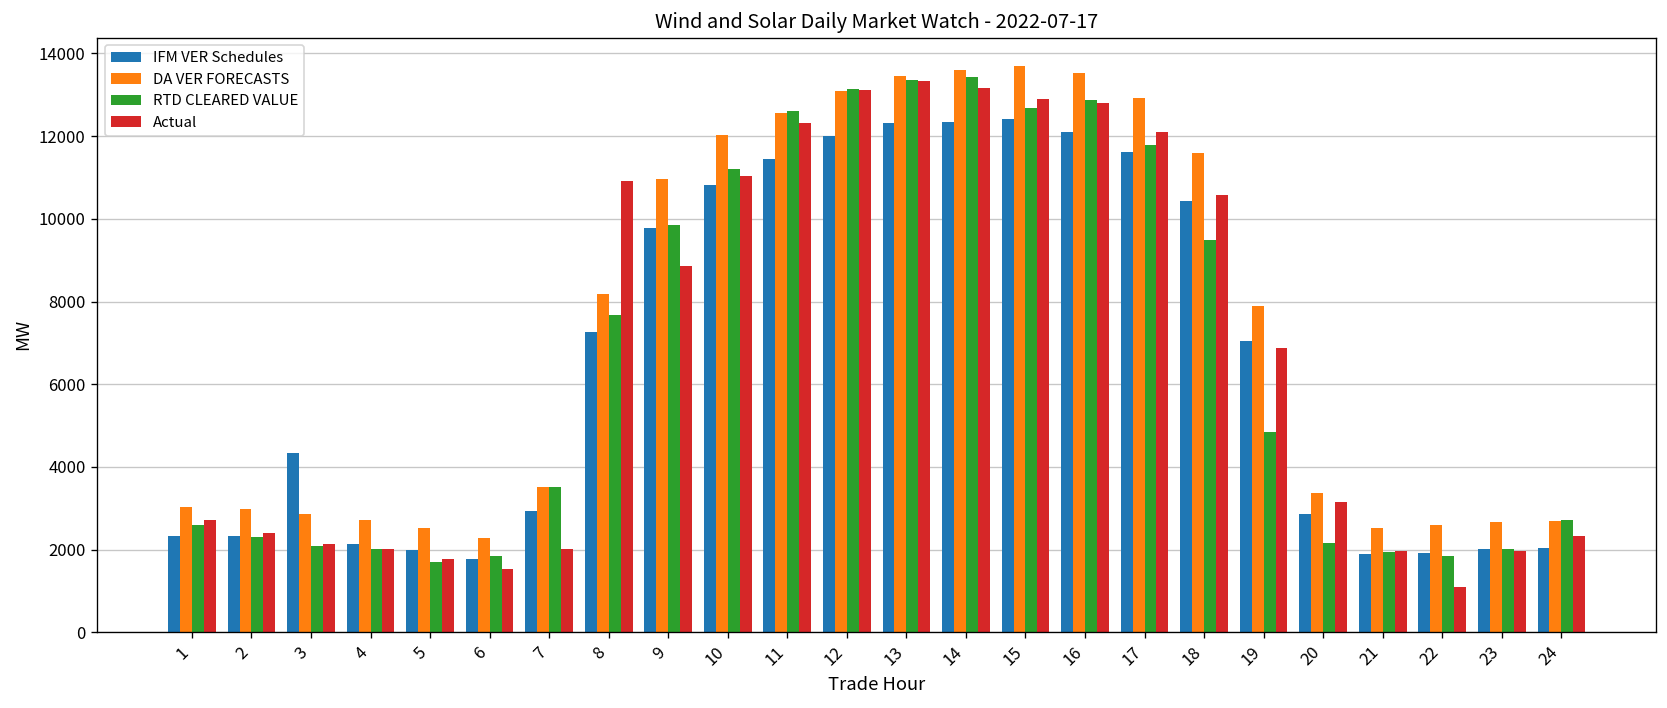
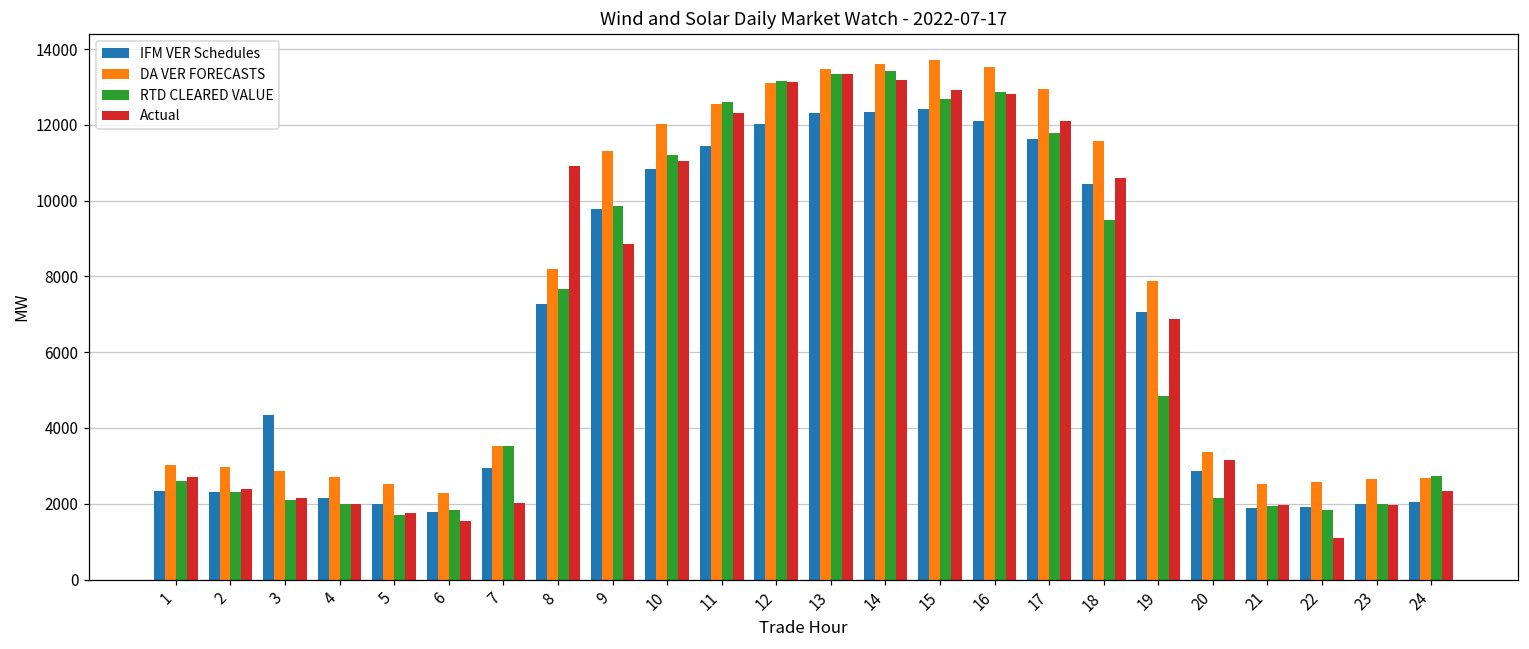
DA VER FORECASTS, 9: 11000 -> 11300
